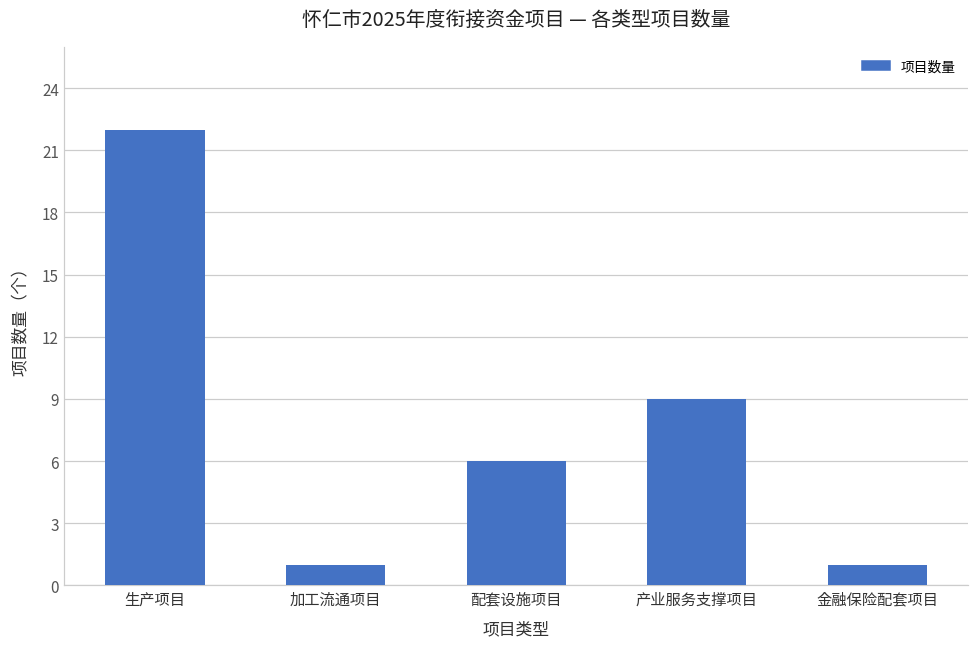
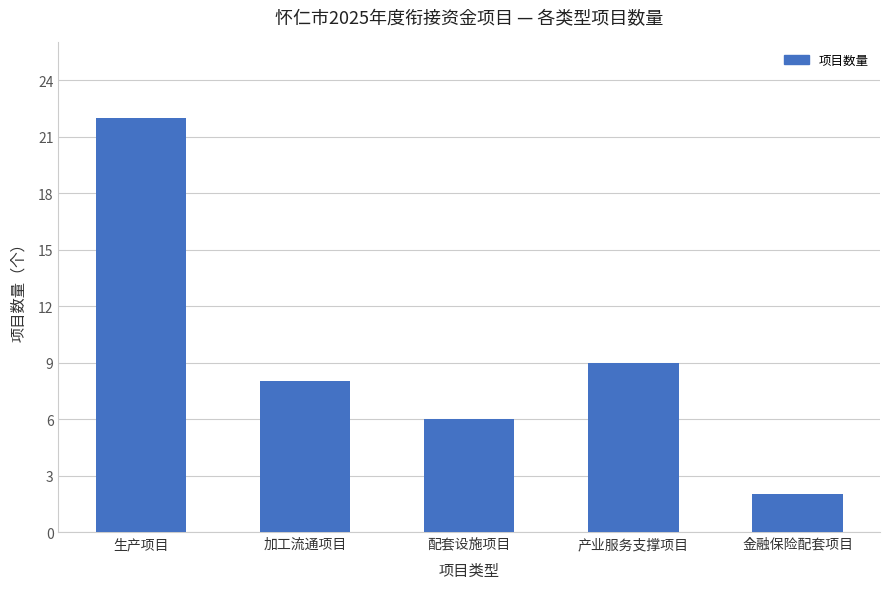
加工流通项目: 1 -> 8
金融保险配套项目: 1 -> 2
